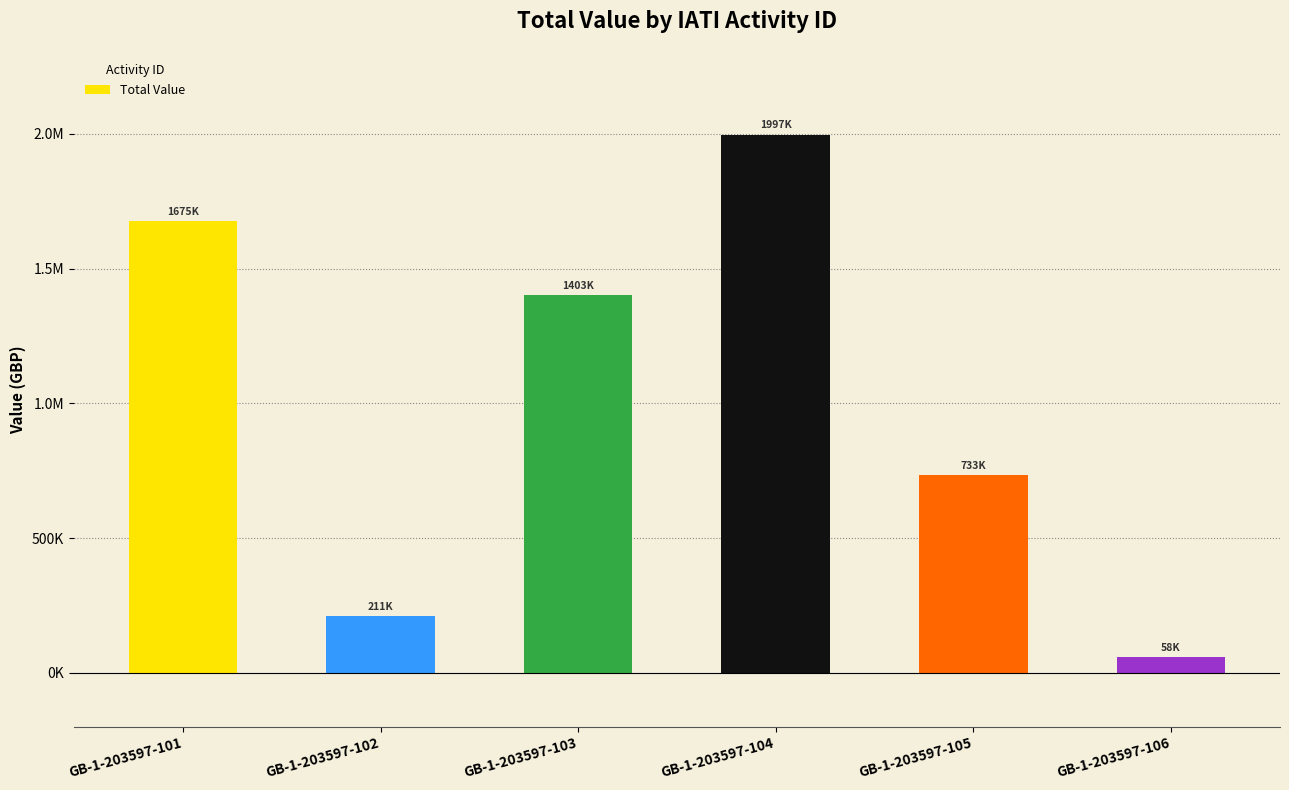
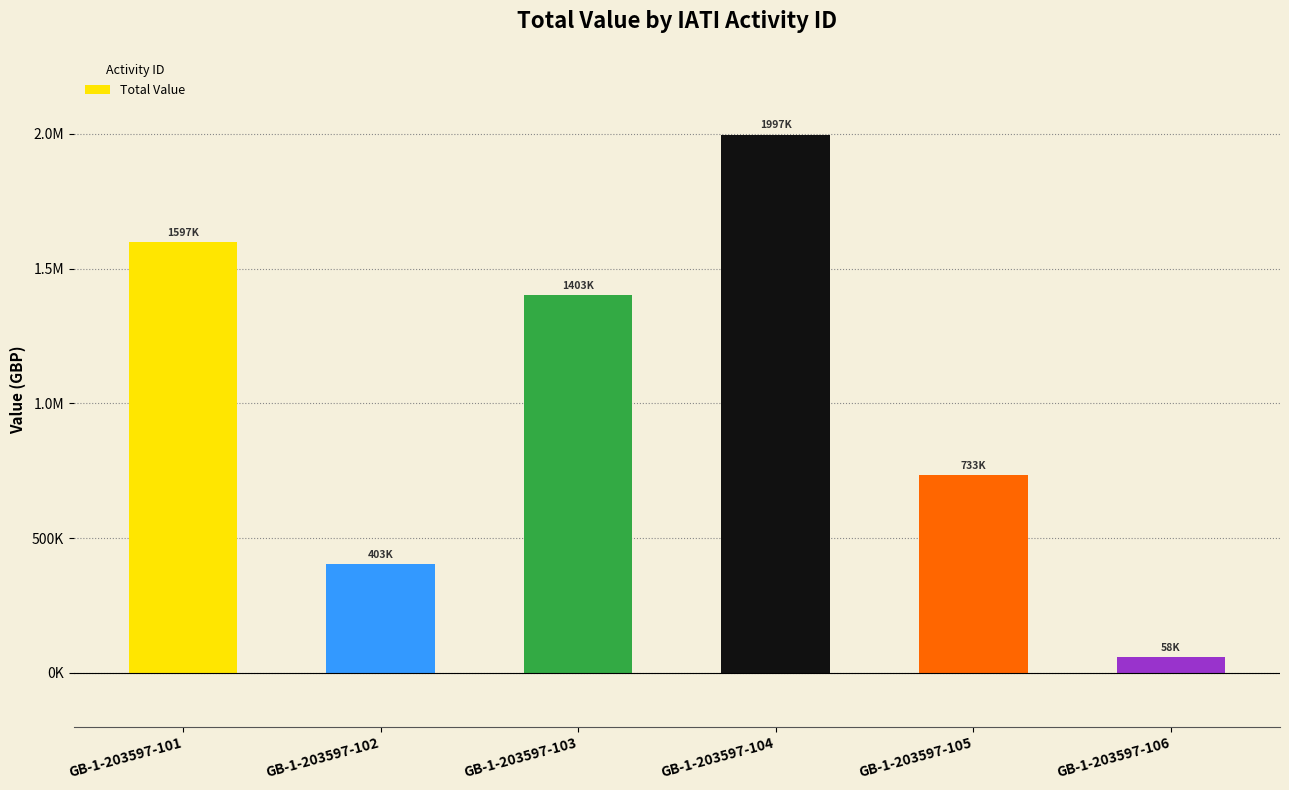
GB-1-203597-101: 1675K -> 1597K
GB-1-203597-102: 211K -> 403K
